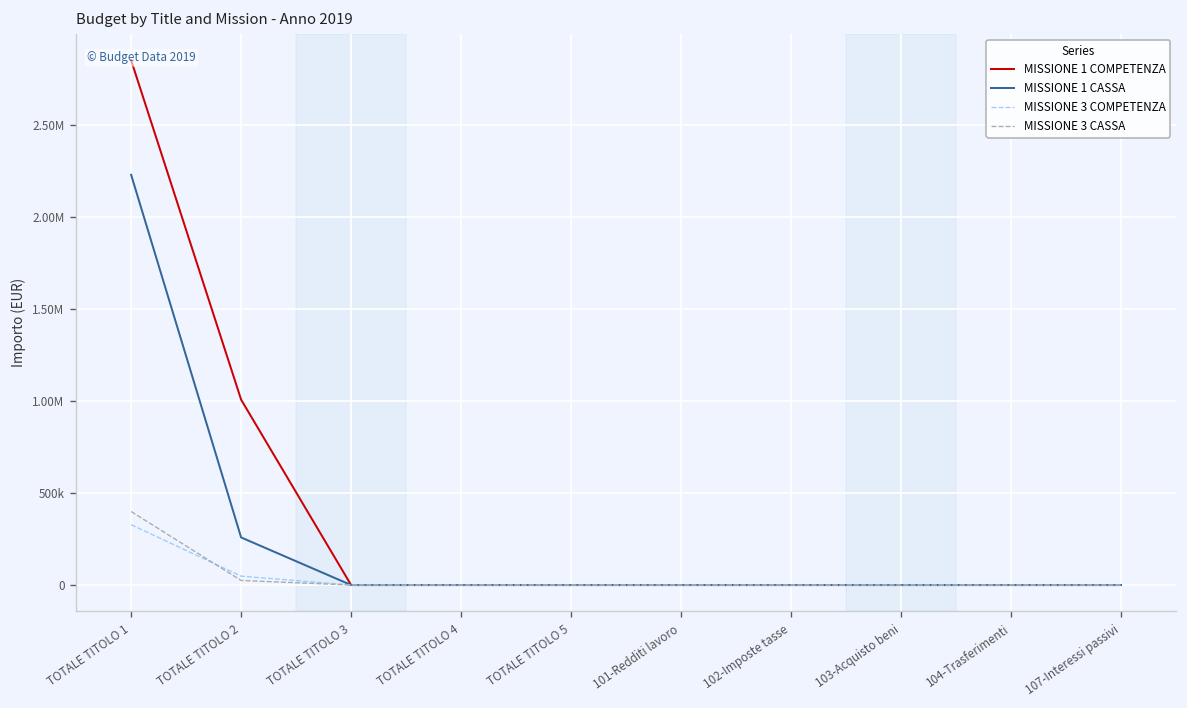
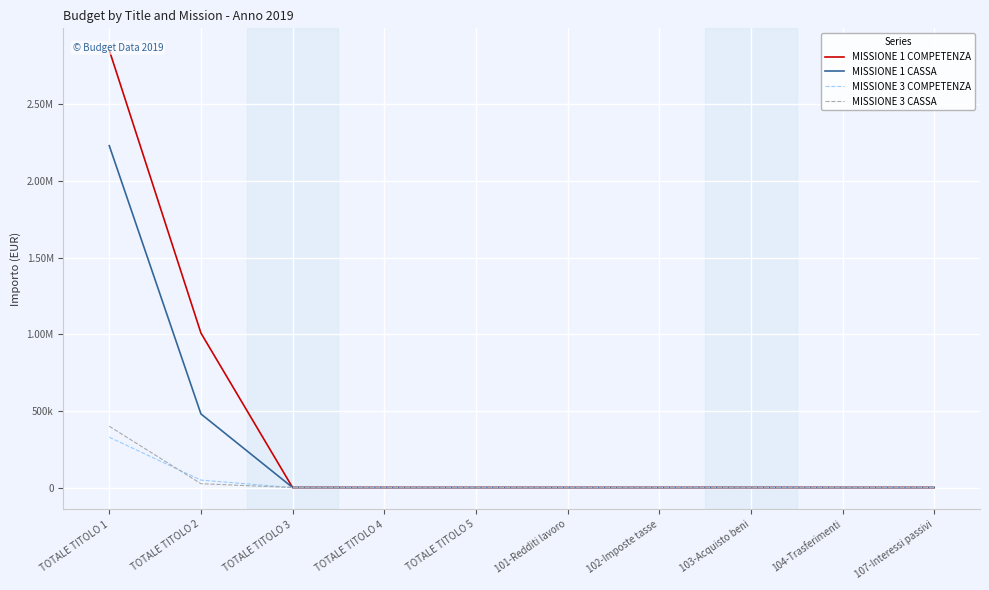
MISSIONE 1 CASSA, TOTALE TITOLO 2: 260000 -> 480000
